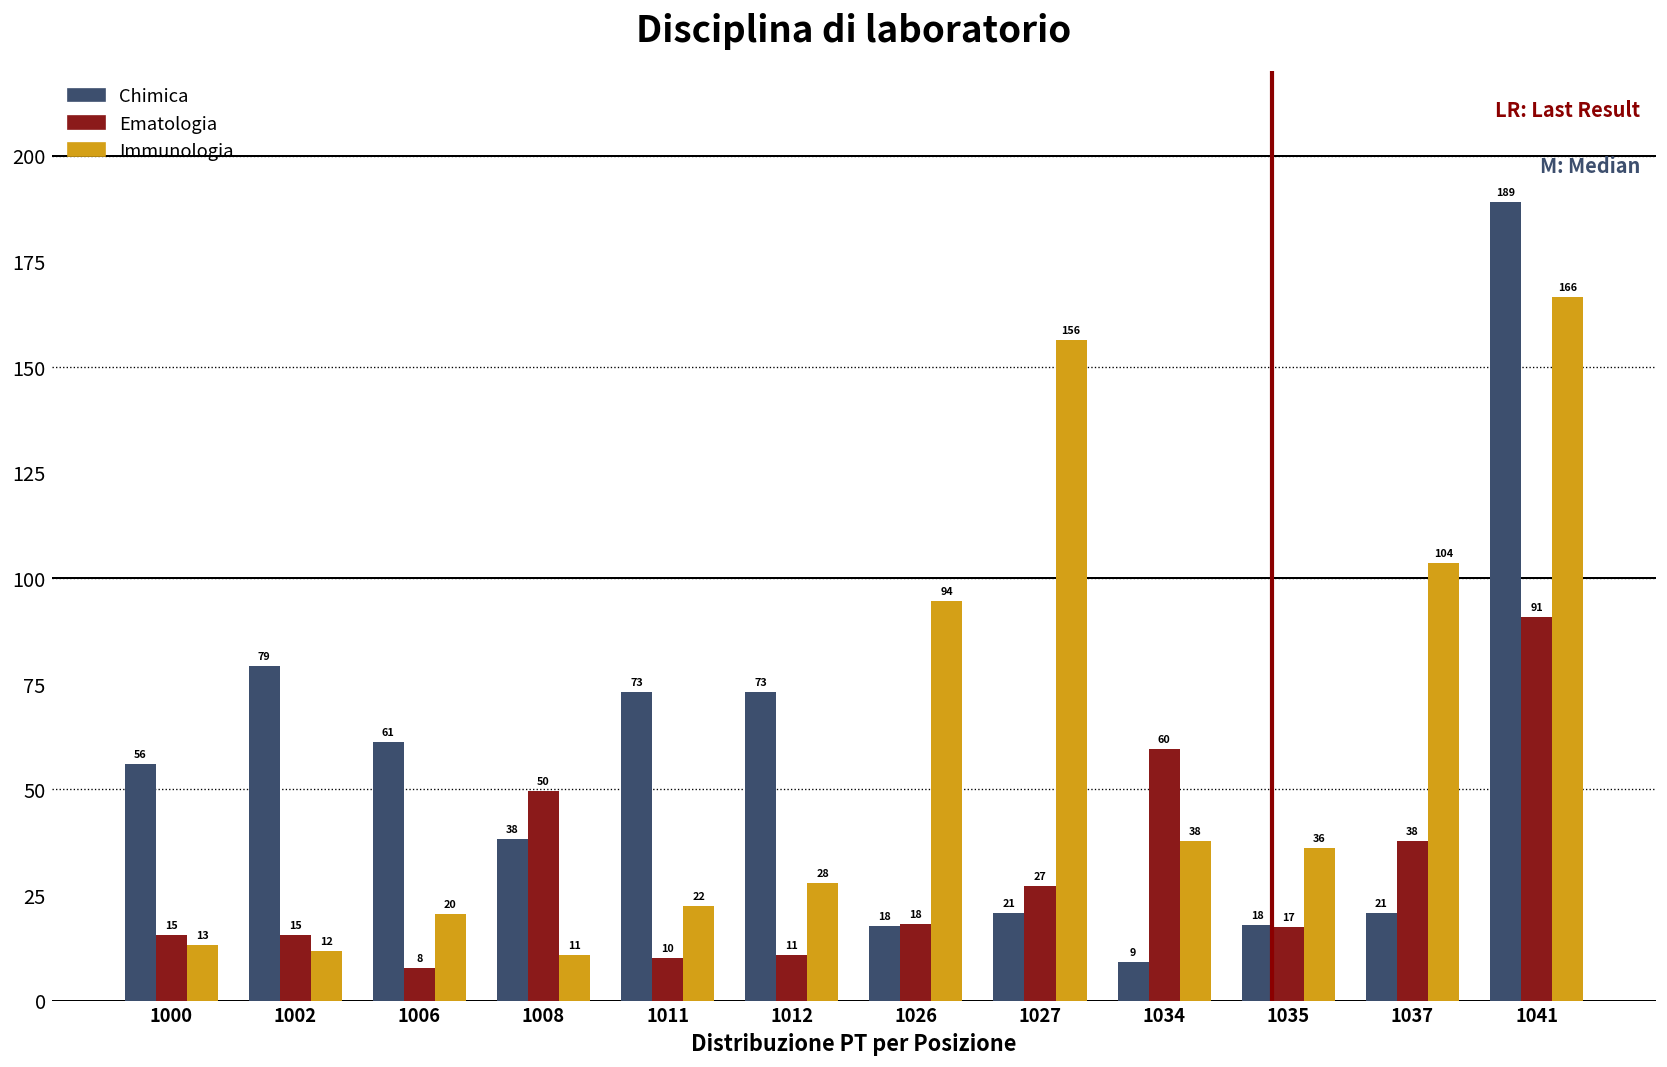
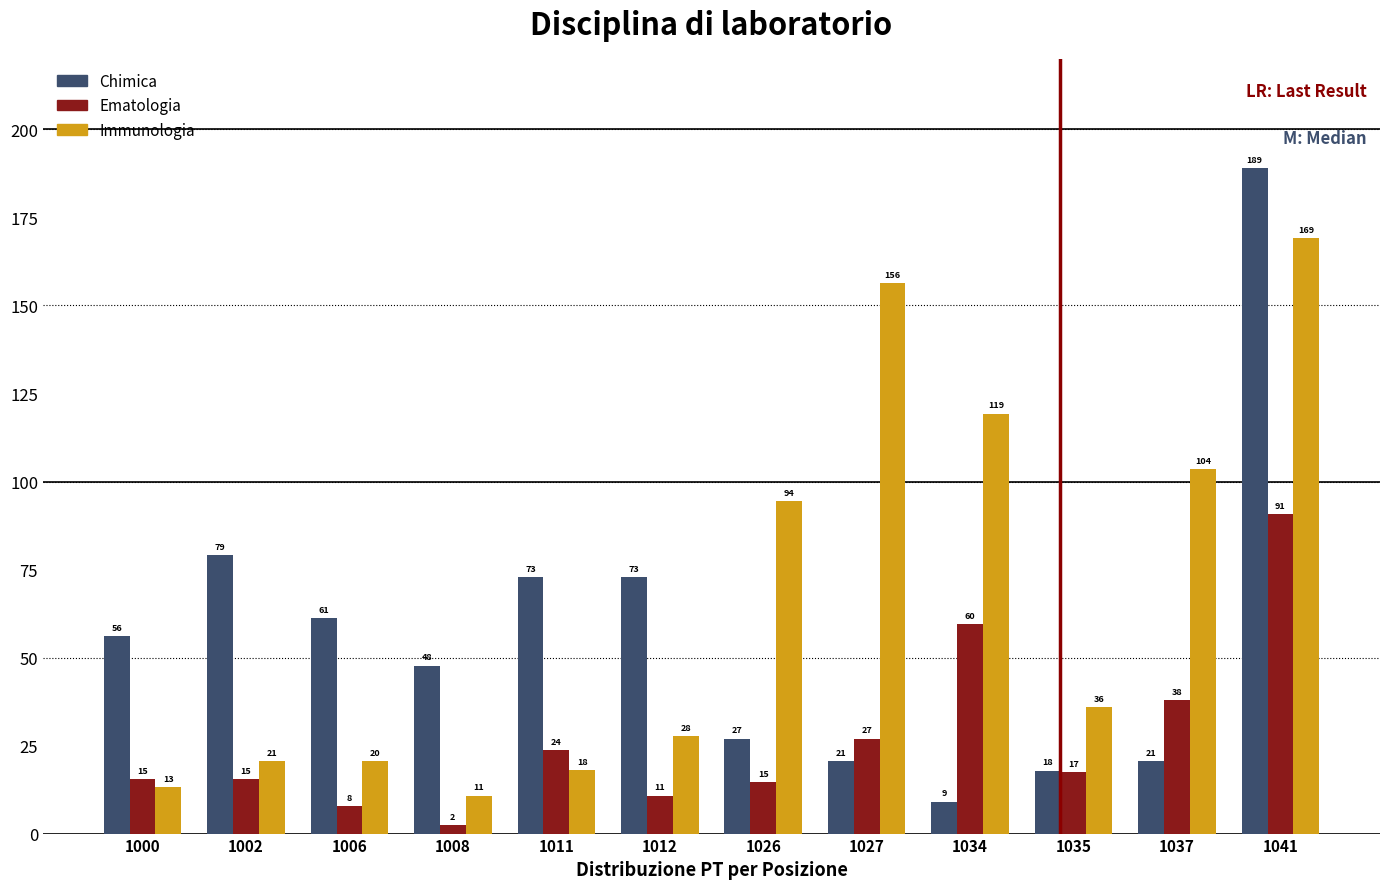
Immunologia, 1002: 12 -> 21
Chimica, 1008: 38 -> 48
Ematologia, 1008: 50 -> 2
Ematologia, 1011: 10 -> 24
Immunologia, 1011: 22 -> 18
Chimica, 1026: 18 -> 27
Ematologia, 1026: 18 -> 15
Immunologia, 1034: 38 -> 119
Immunologia, 1041: 166 -> 169
